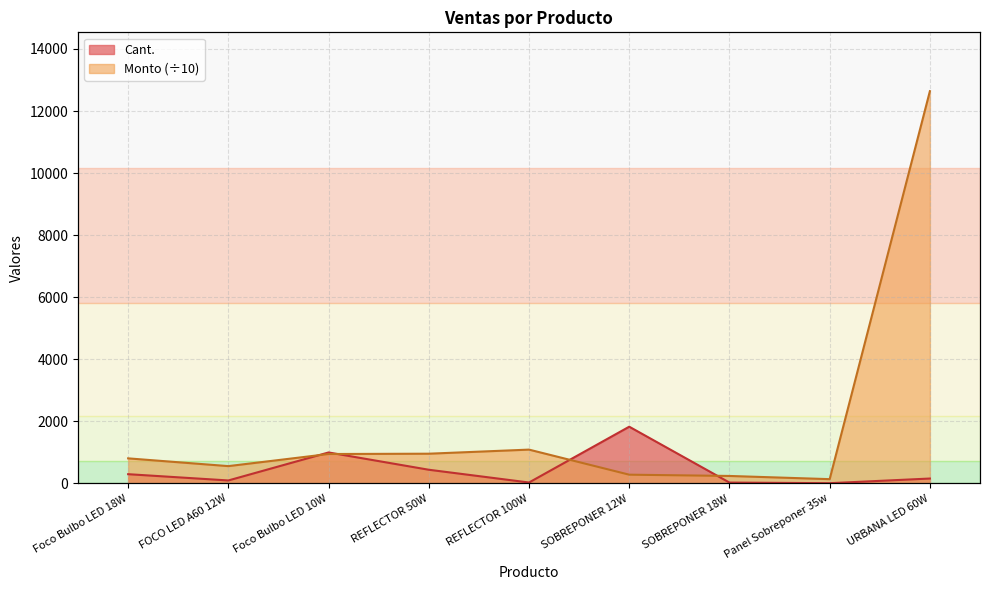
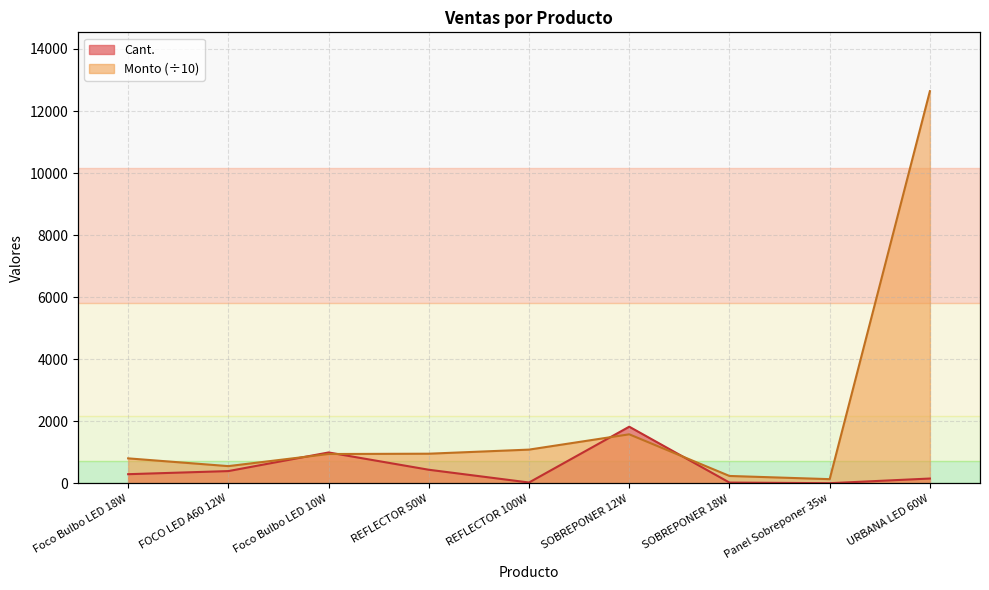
Cant., FOCO LED A60 12W: 100 -> 400
Monto (÷10), SOBREPONER 12W: 300 -> 1600
